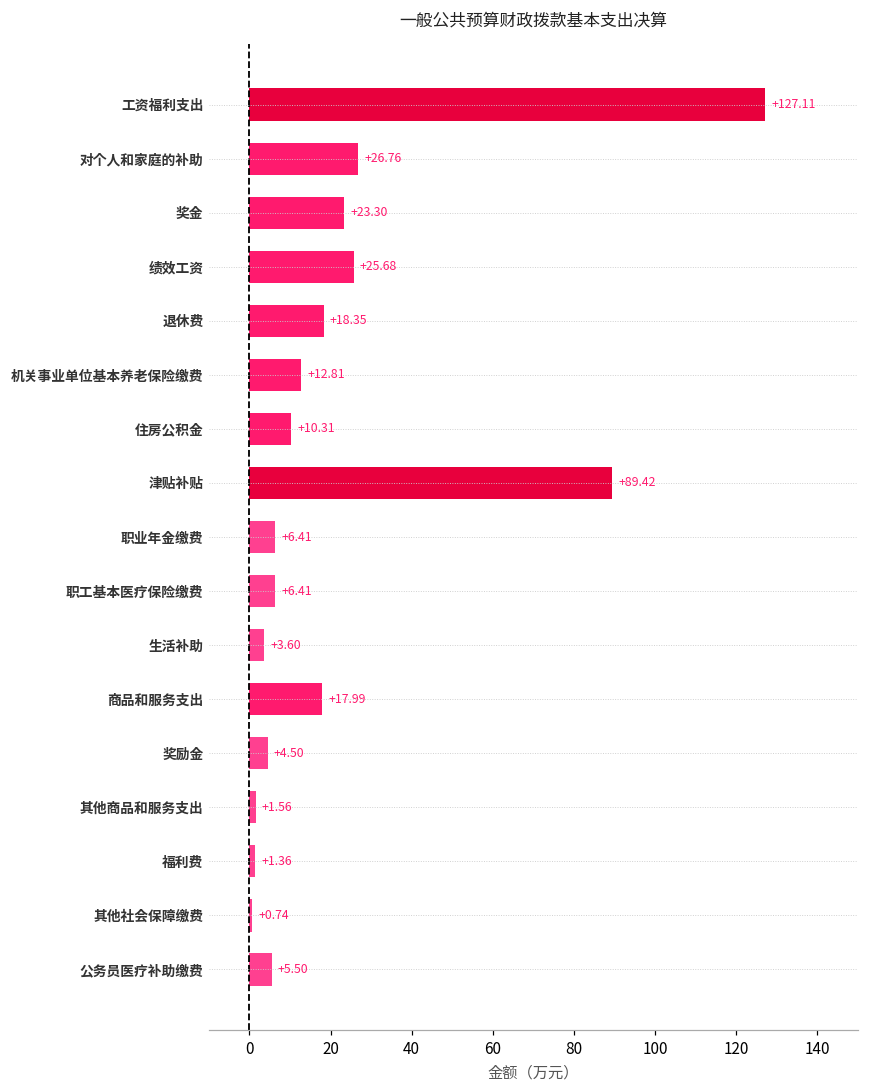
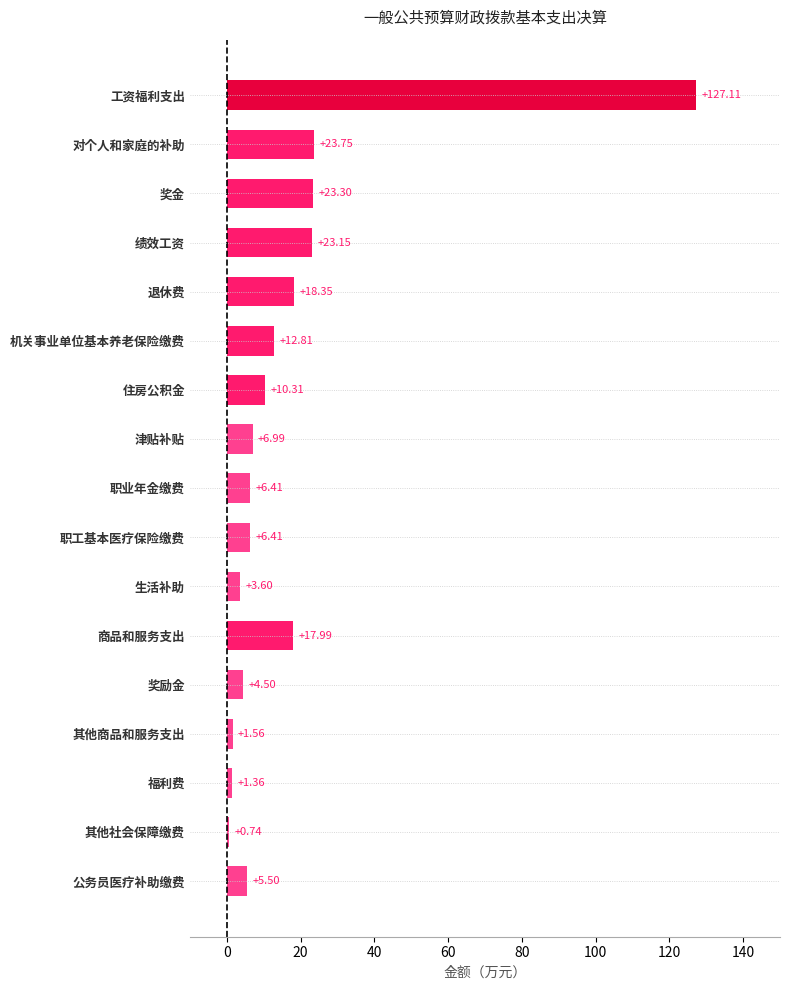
对个人和家庭的补助: +26.76 -> +23.75
绩效工资: +25.68 -> +23.15
津贴补贴: +89.42 -> +6.99
